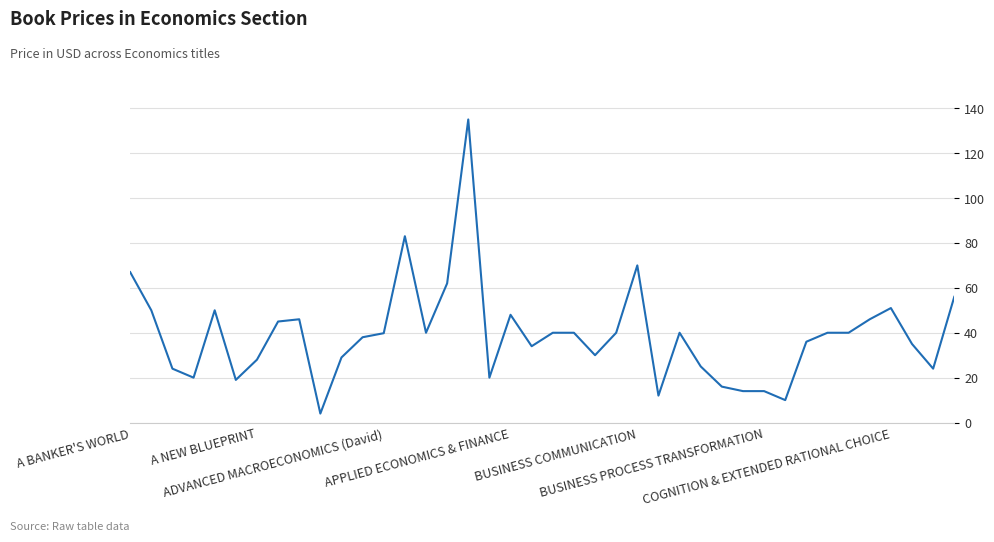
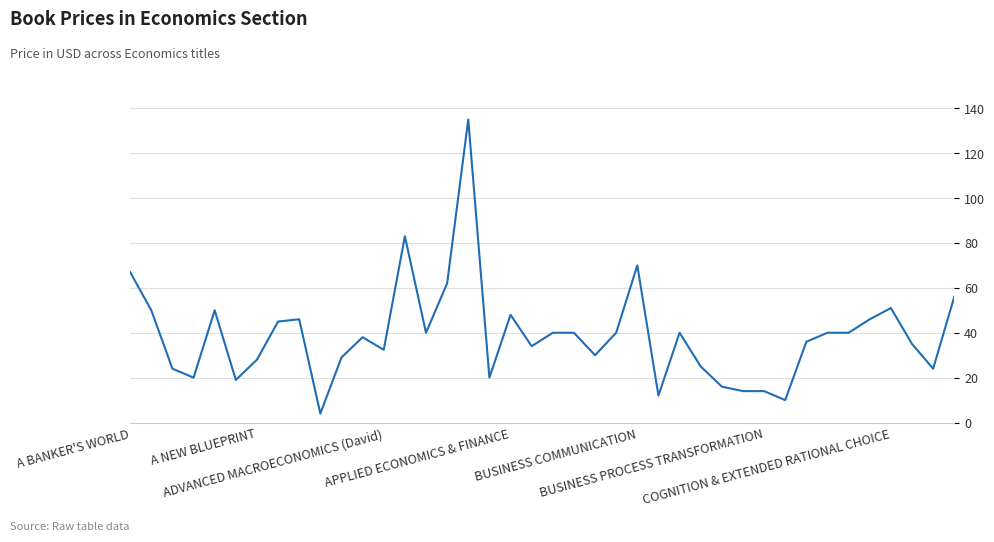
ADVANCED MACROECONOMICS (David): 40 -> 32
